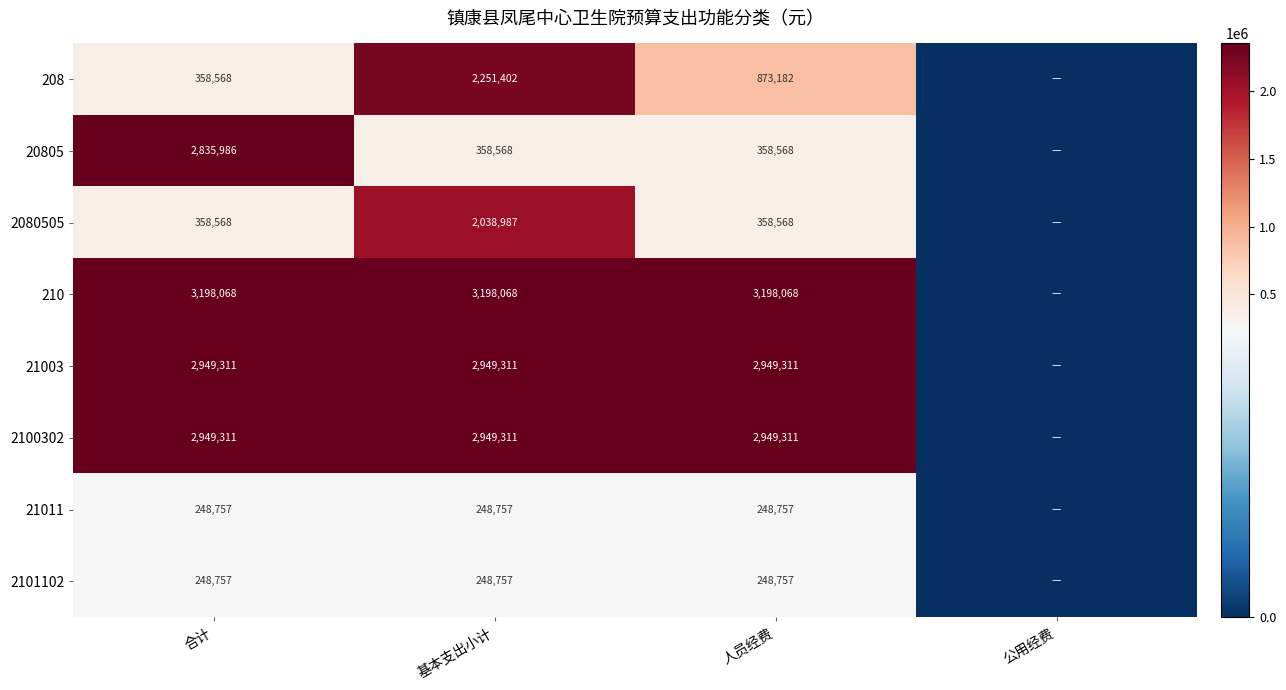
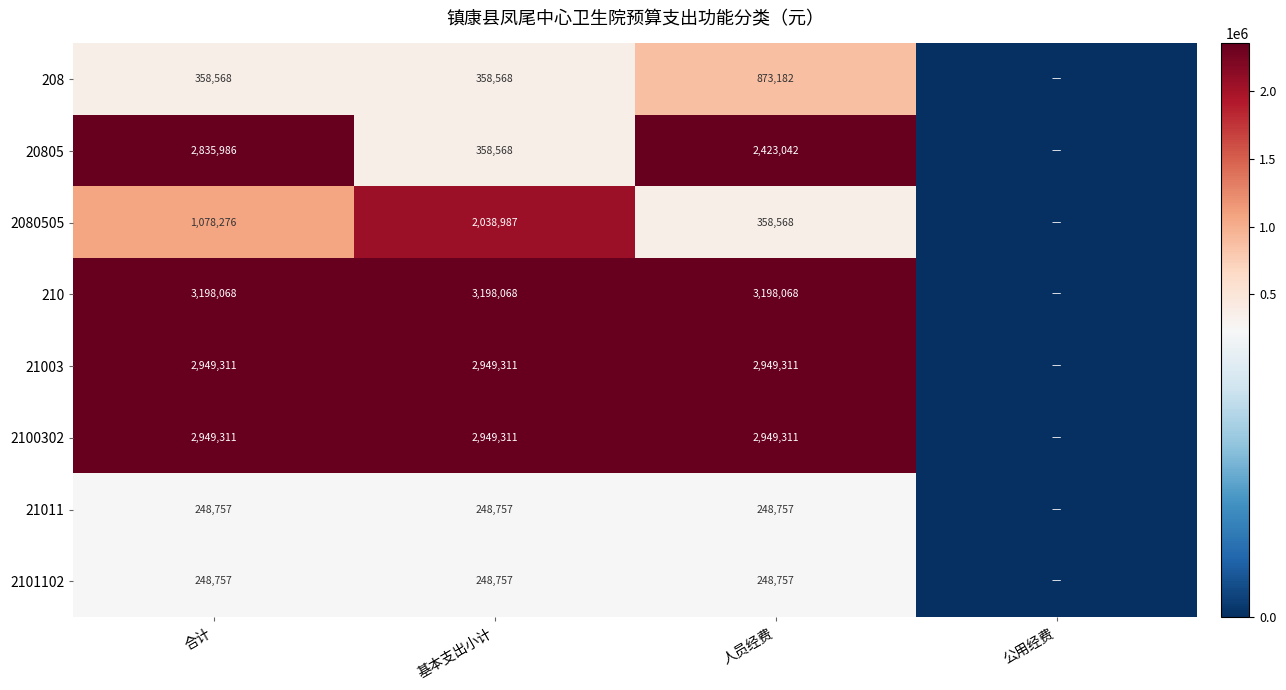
208, 基本支出小计: 2,251,402 -> 358,568
20805, 人员经费: 358,568 -> 2,423,042
2080505, 合计: 358,568 -> 1,078,276
